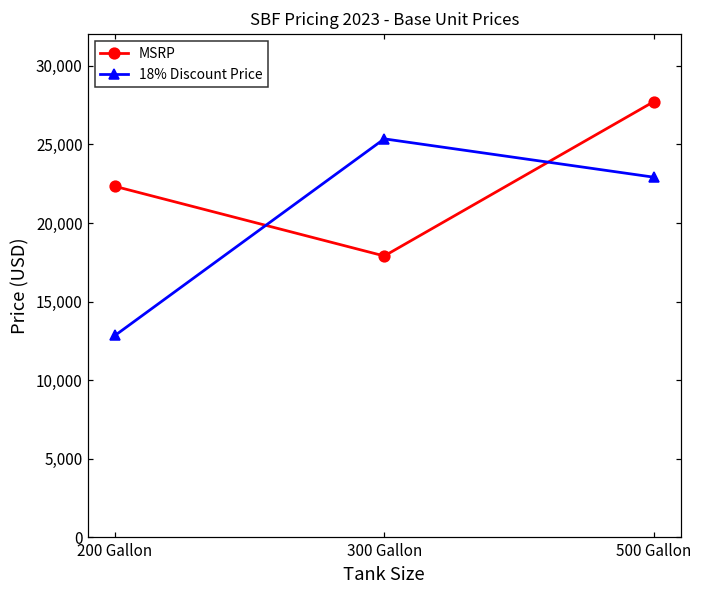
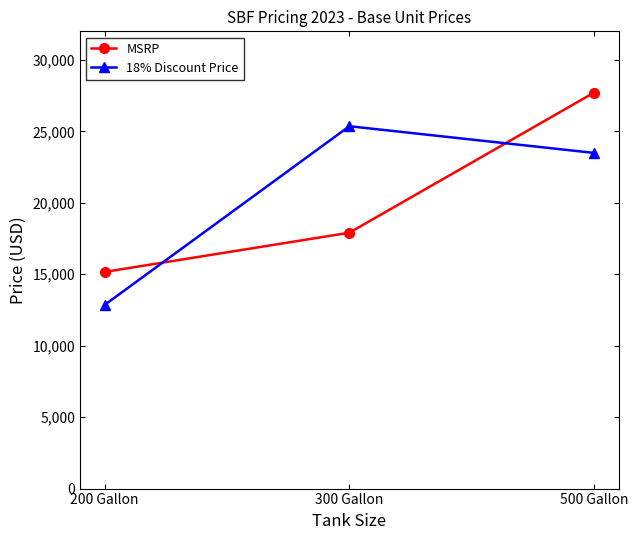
MSRP, 200 Gallon: 22,300 -> 15,200
18% Discount Price, 500 Gallon: 22,900 -> 23,500
